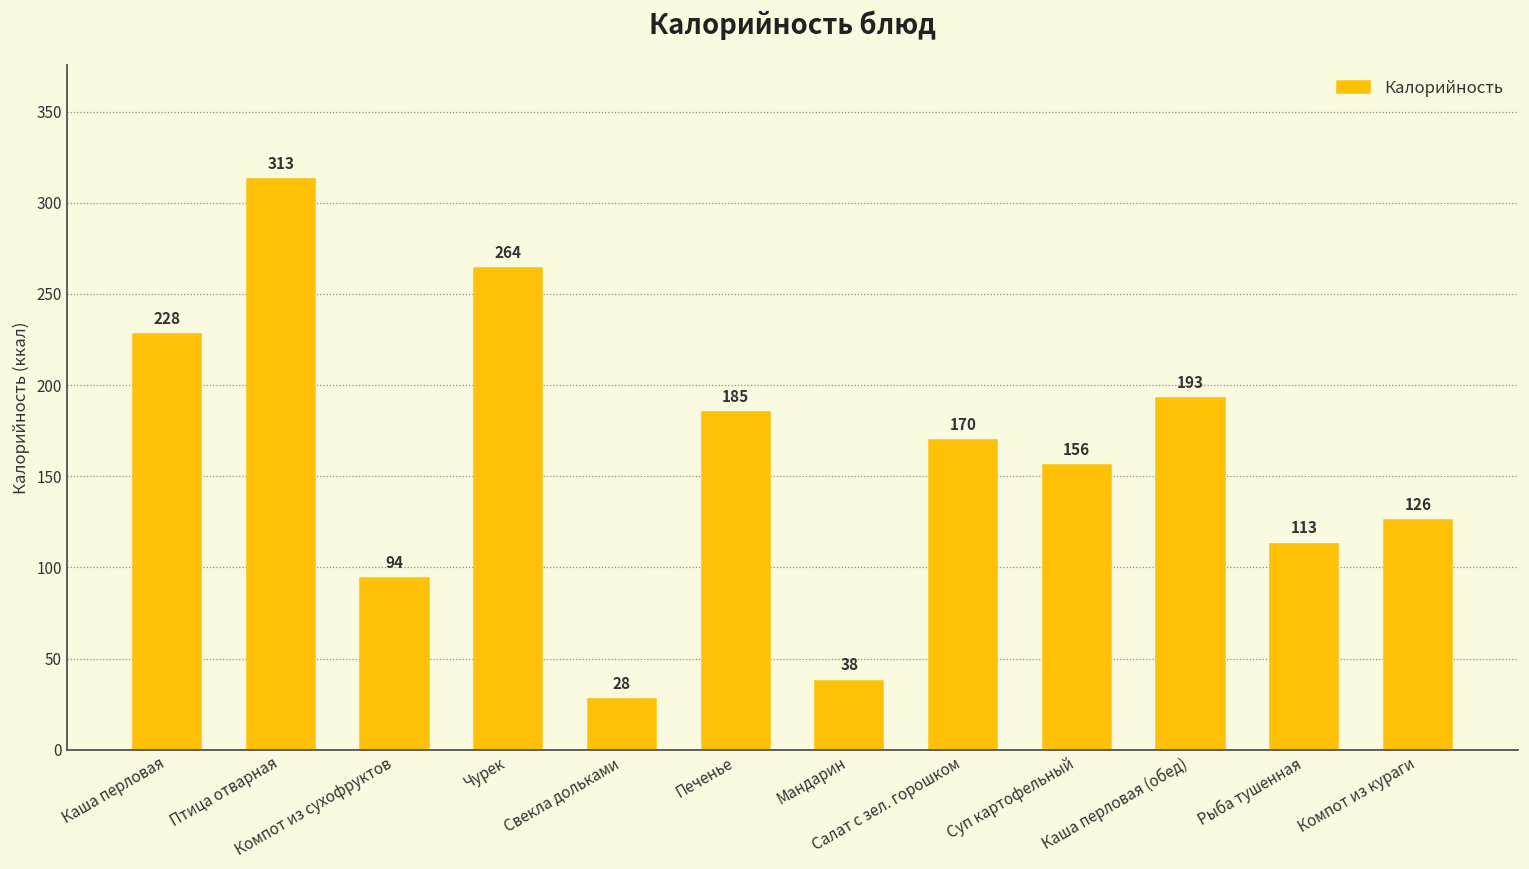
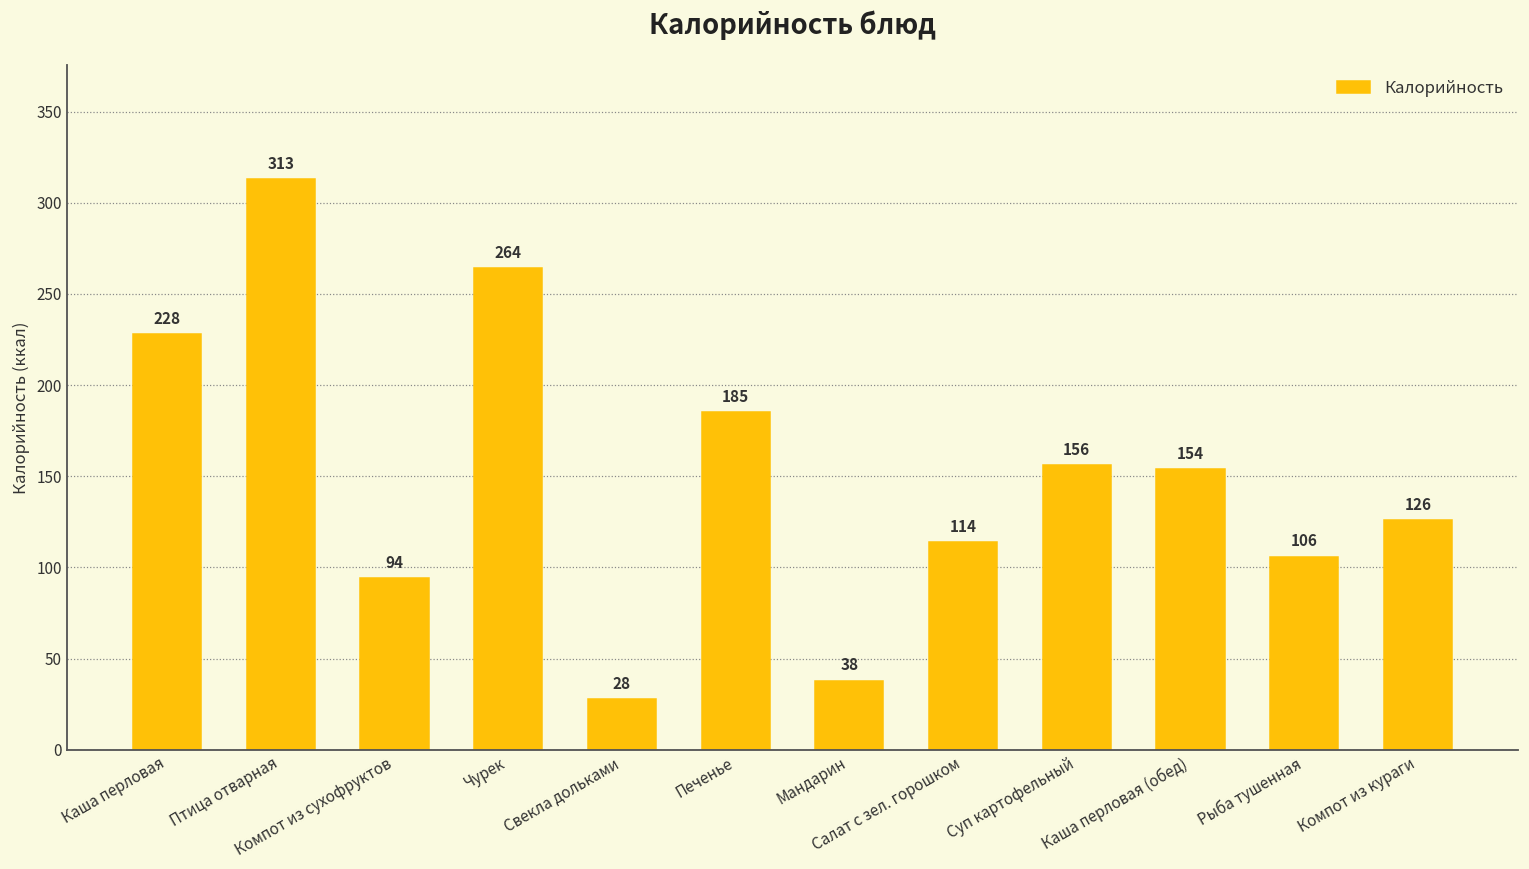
Салат с зел. горошком: 170 -> 114
Каша перловая (обед): 193 -> 154
Рыба тушенная: 113 -> 106
